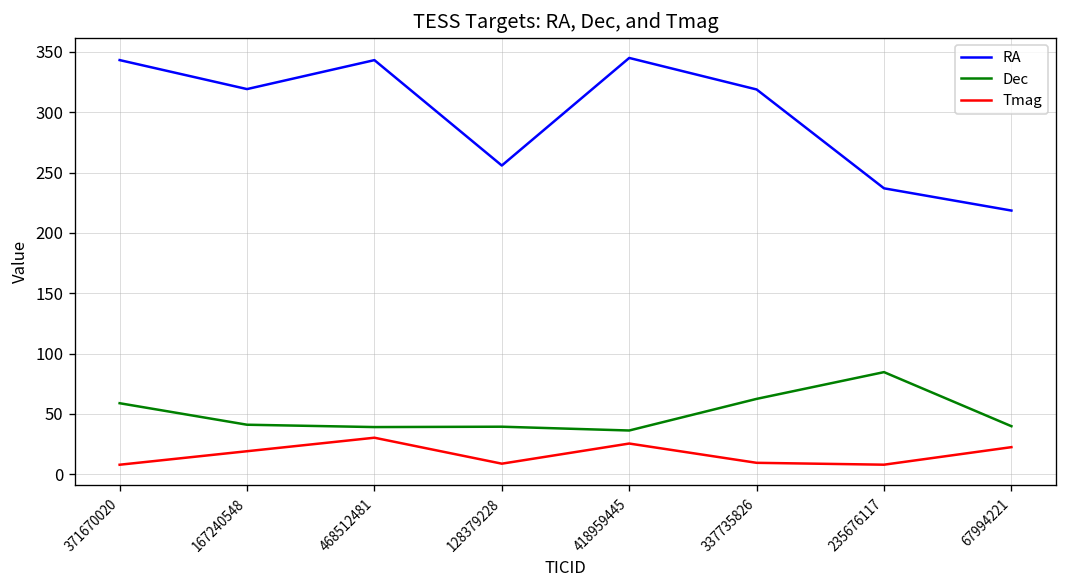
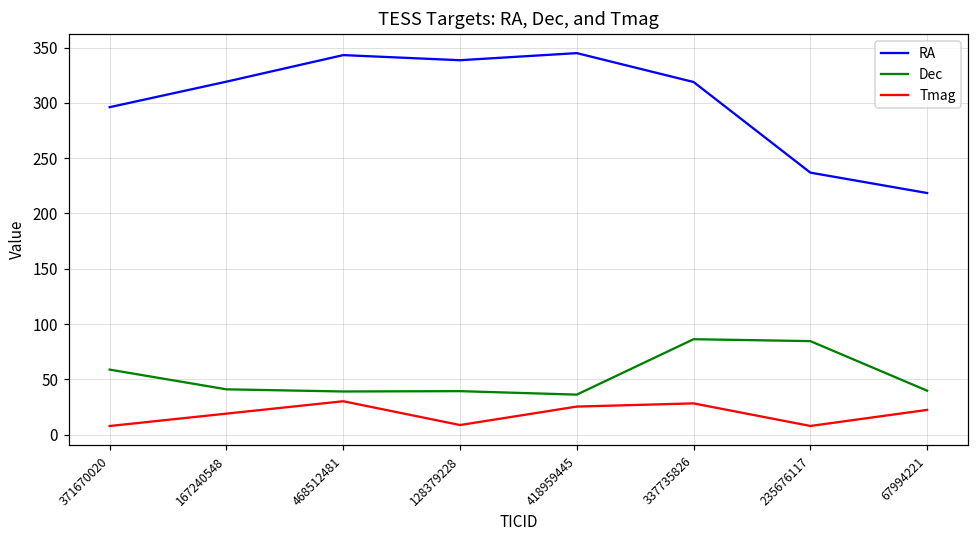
RA, 371670020: 343 -> 296
RA, 128379228: 256 -> 339
Dec, 337735826: 62 -> 86
Tmag, 337735826: 9 -> 28
